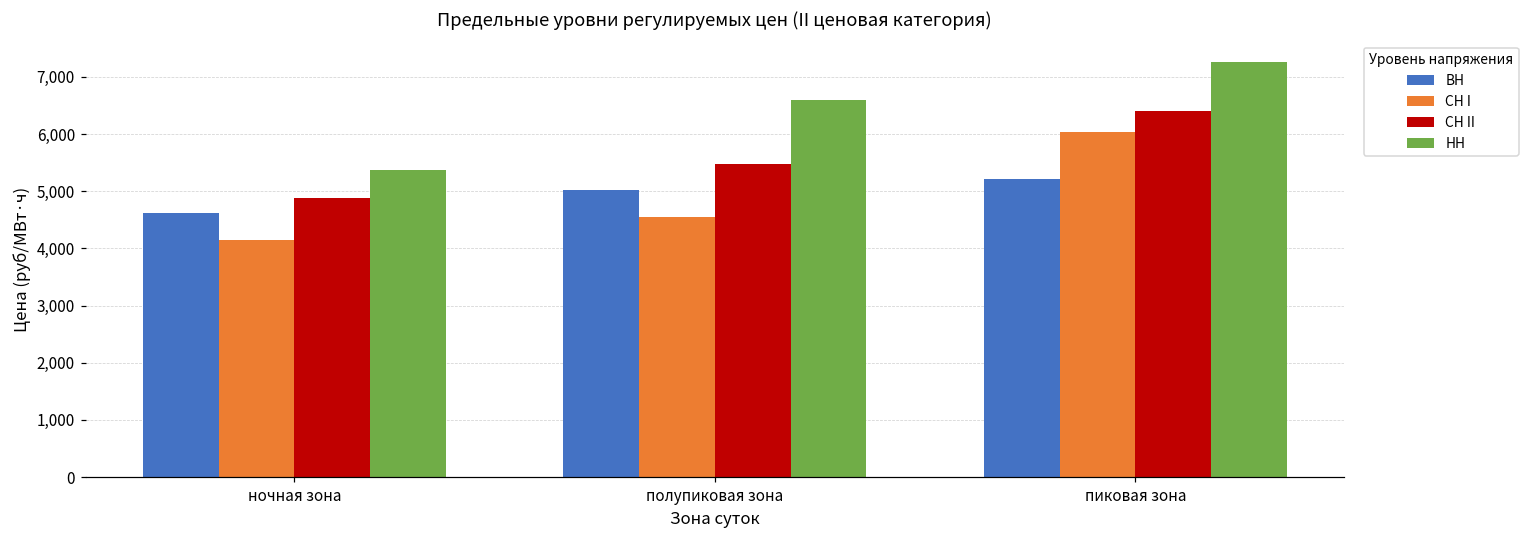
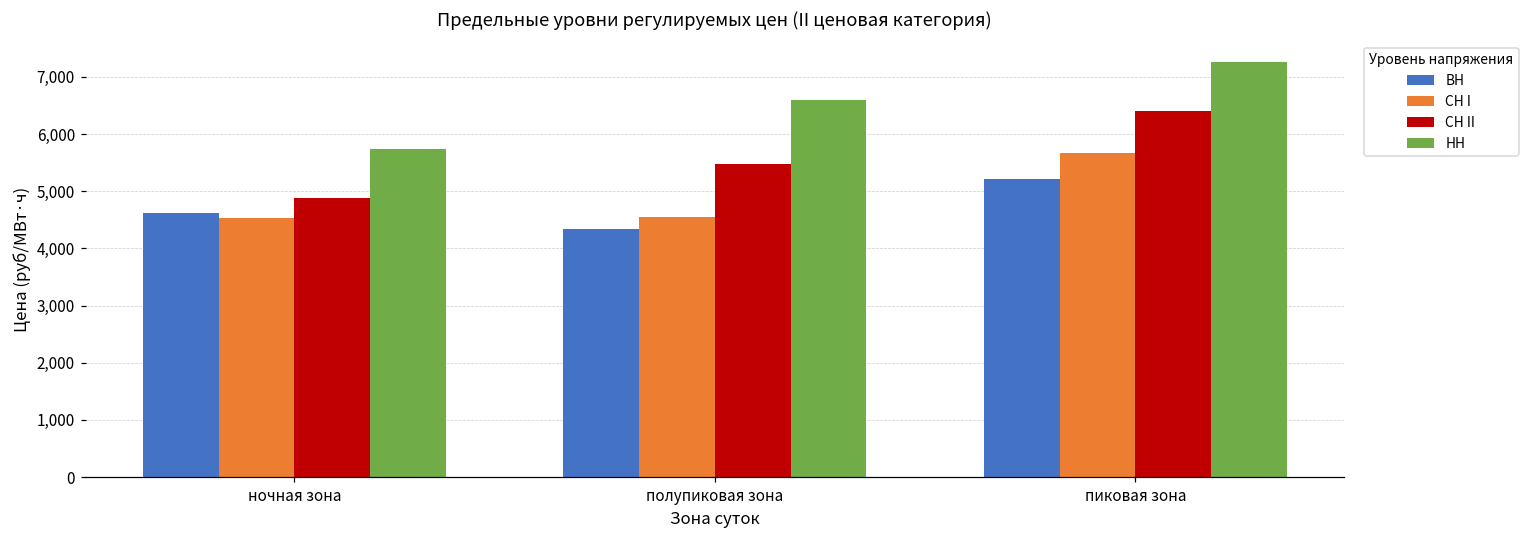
СН I, ночная зона: 4,100 -> 4,500
НН, ночная зона: 5,400 -> 5,700
ВН, полупиковая зона: 5,000 -> 4,300
СН I, пиковая зона: 6,000 -> 5,700
